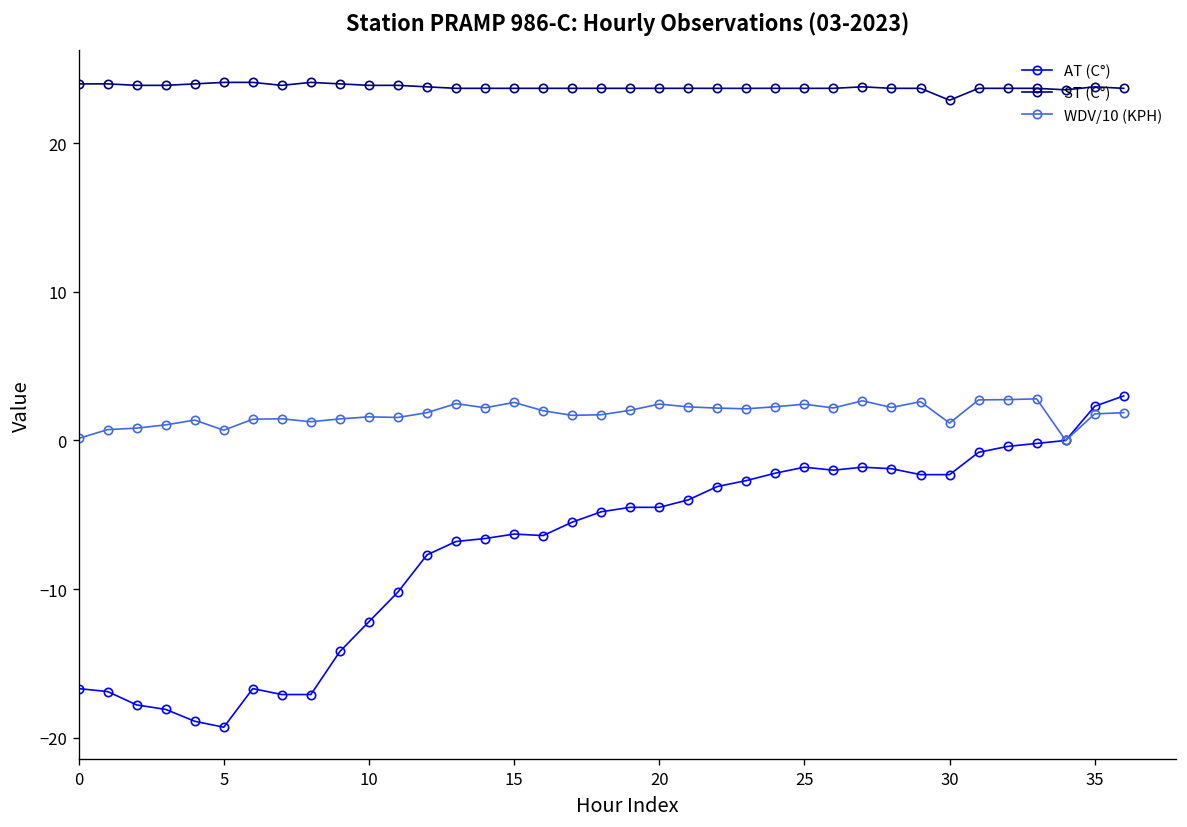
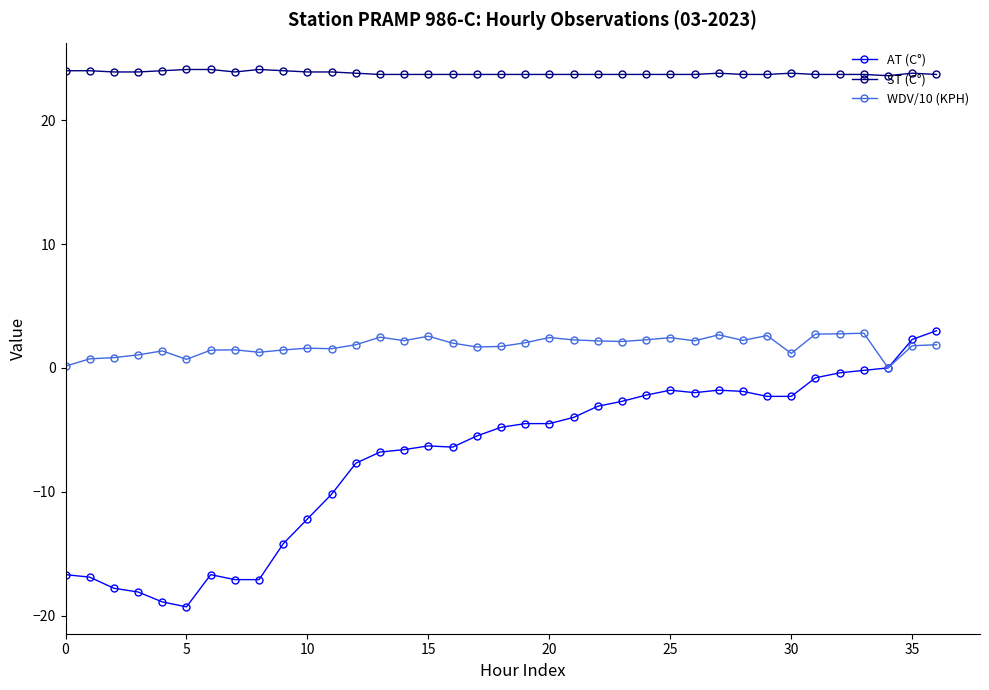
ST (C°), 30: 22.9 -> 23.8
